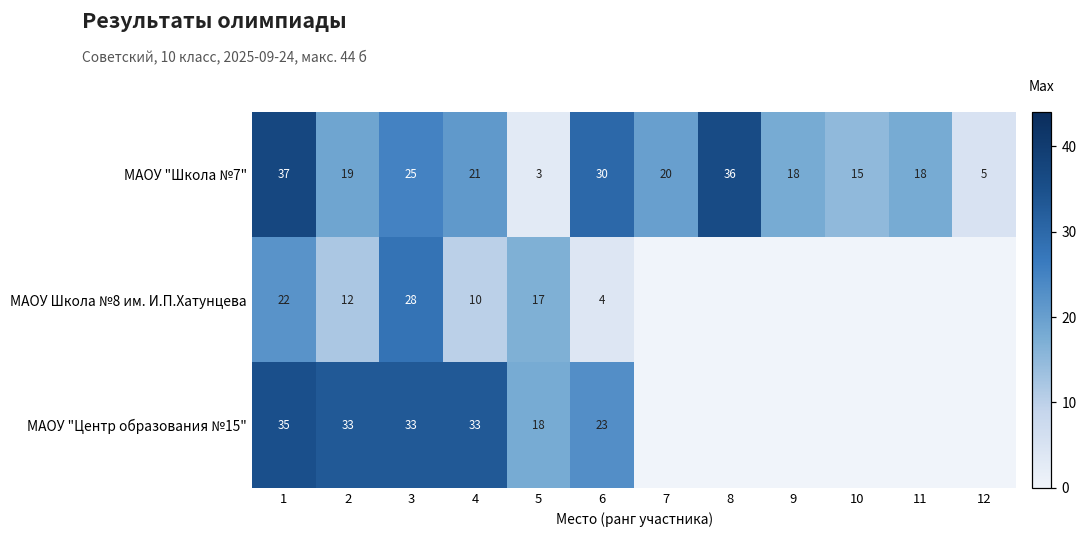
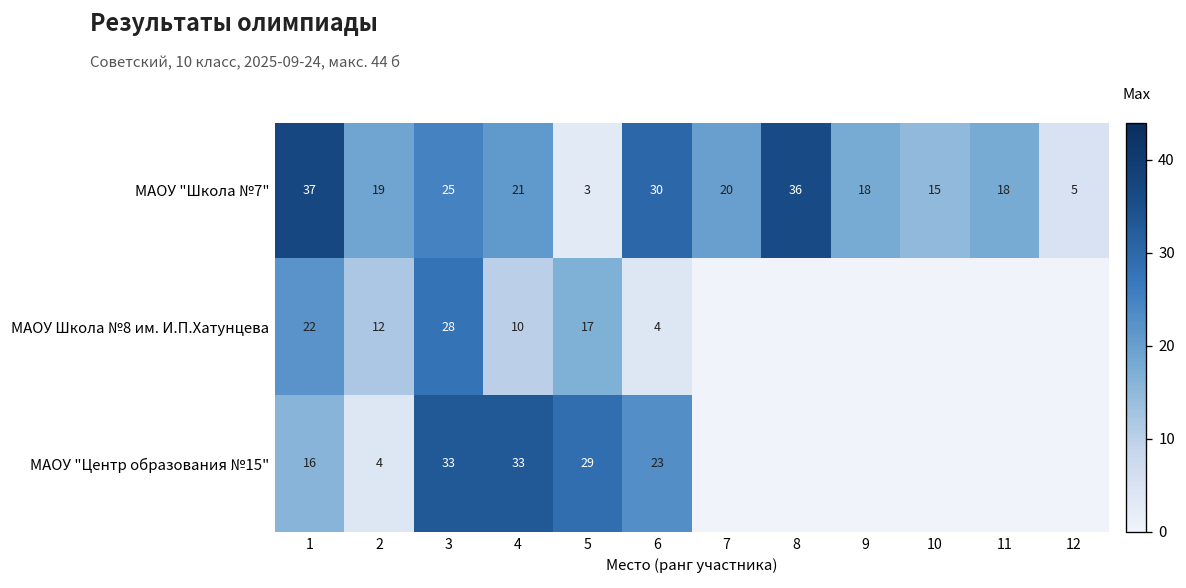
МАОУ "Центр образования №15", 1: 35 -> 16
МАОУ "Центр образования №15", 2: 33 -> 4
МАОУ "Центр образования №15", 5: 18 -> 29
